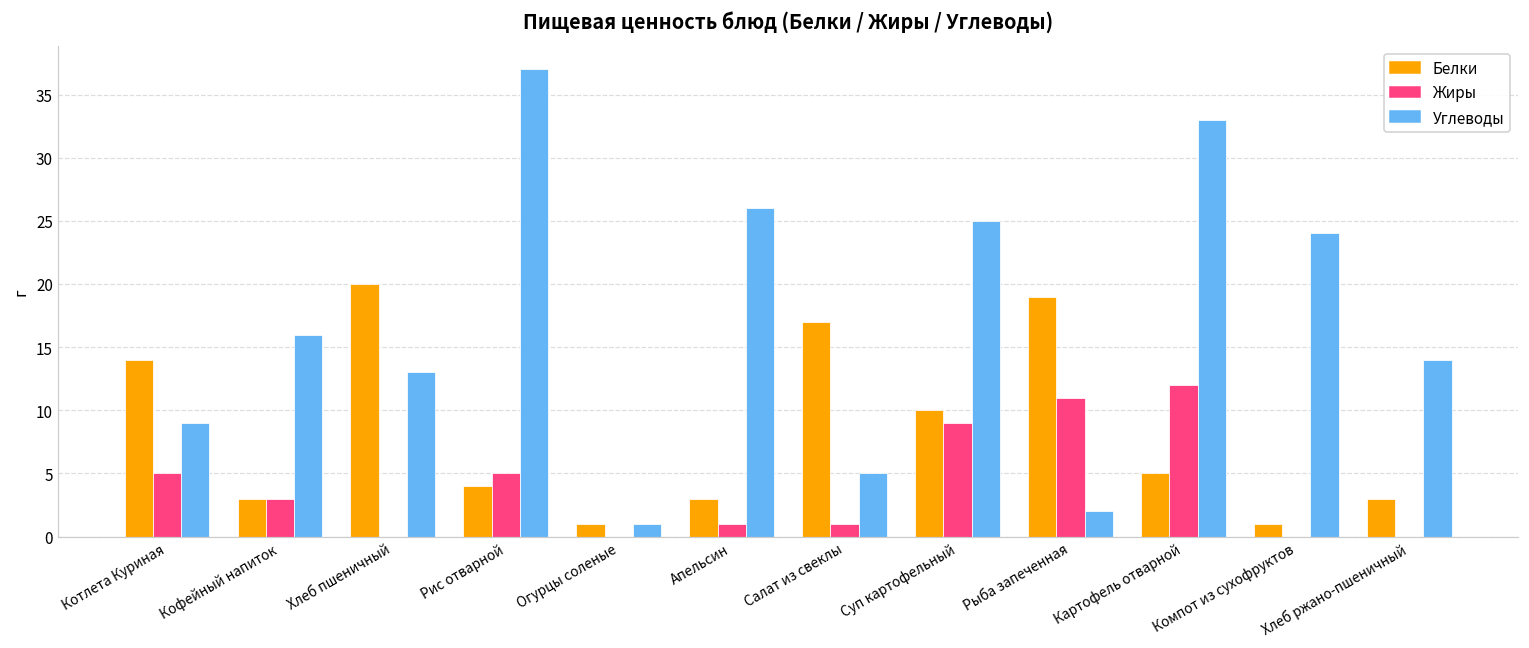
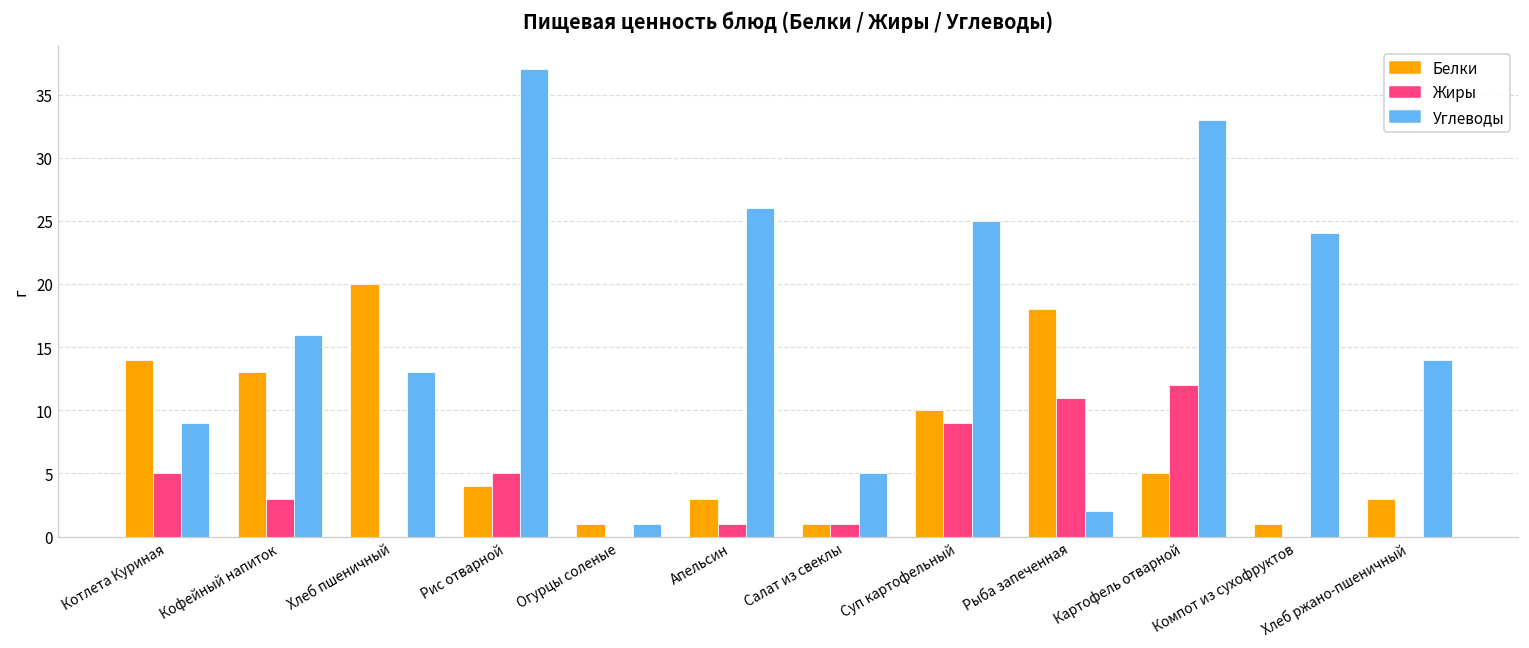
Белки, Кофейный напиток: 3 -> 13
Белки, Салат из свеклы: 17 -> 1
Белки, Рыба запеченная: 19 -> 18
